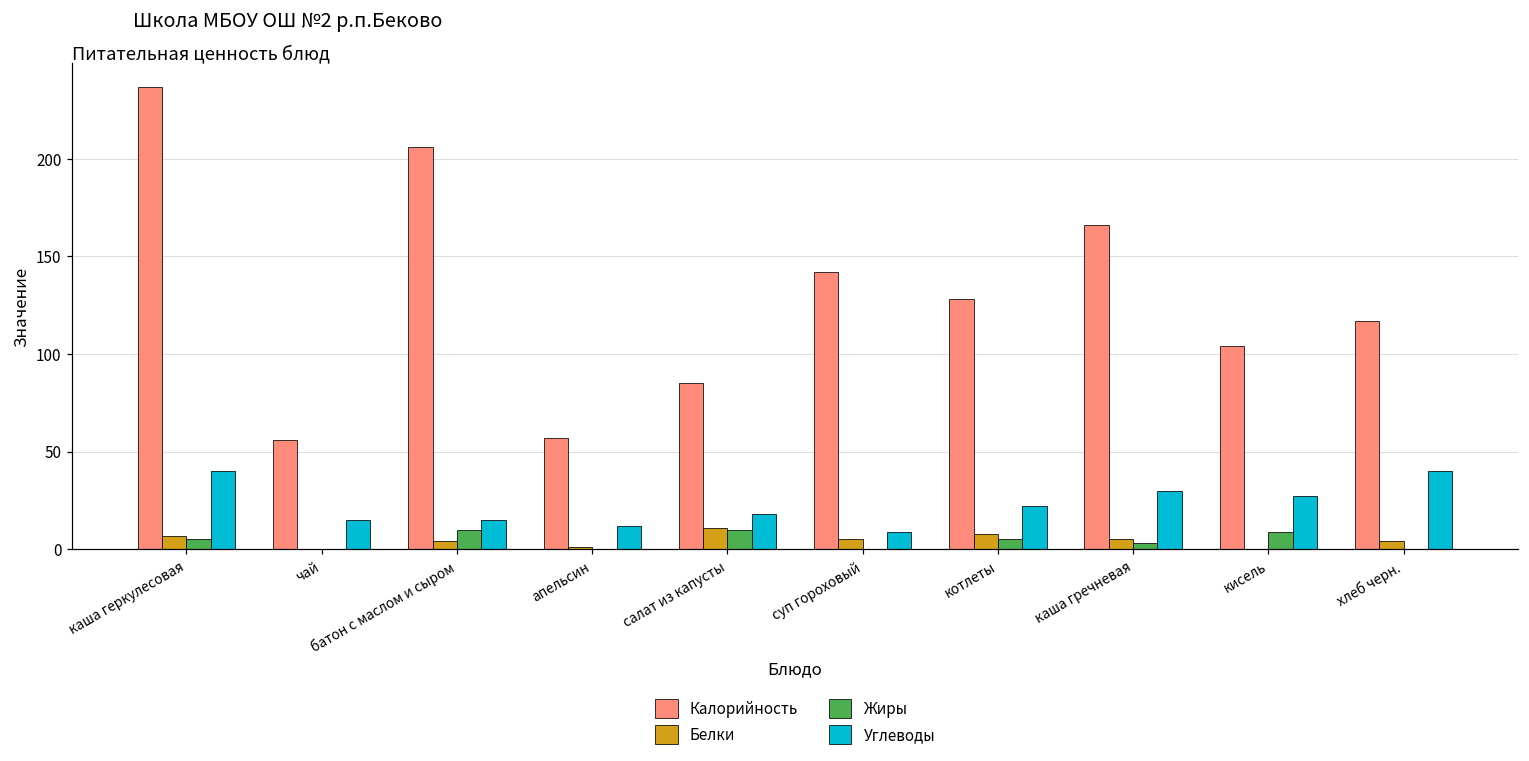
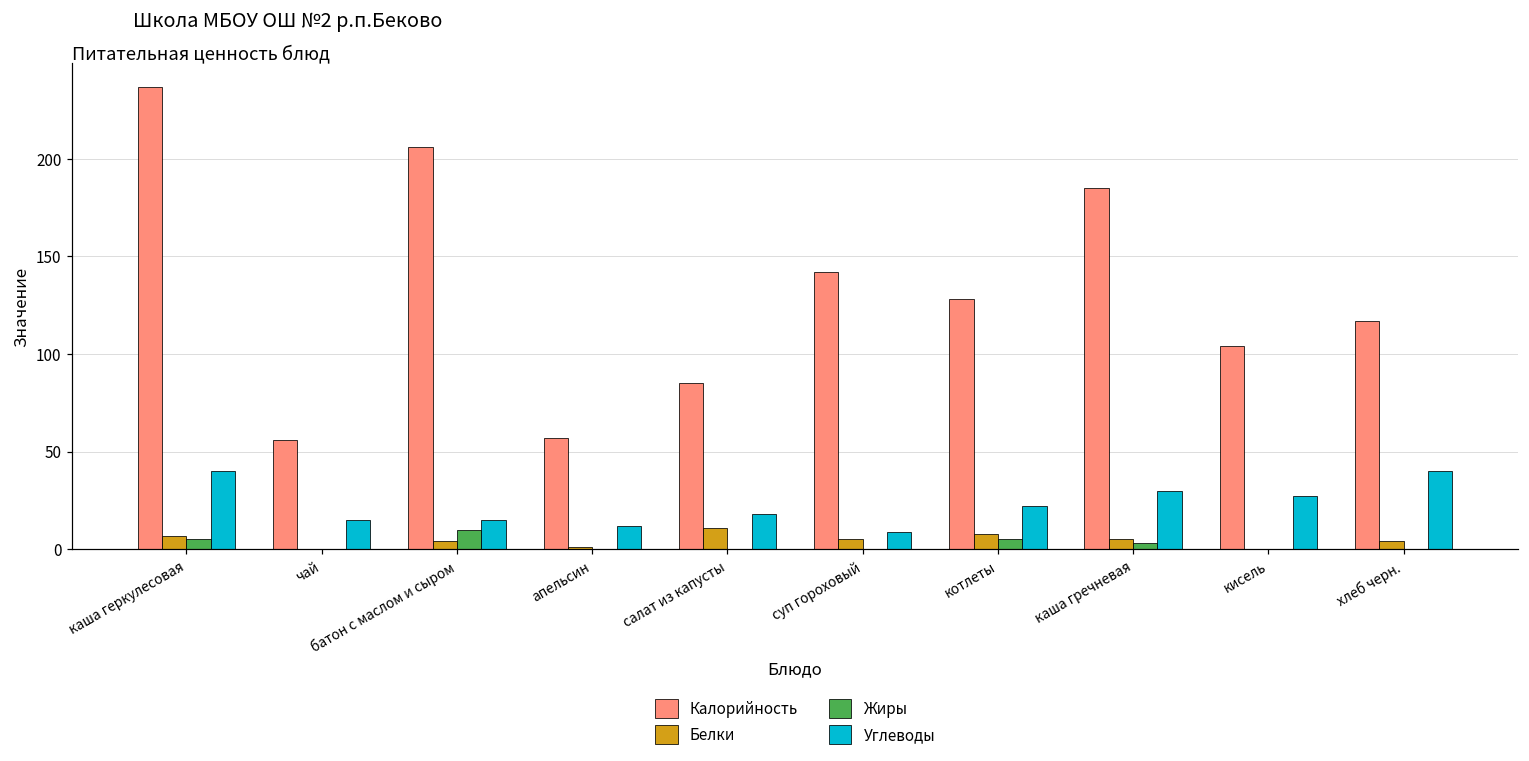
Жиры, салат из капусты: 10 -> 0
Калорийность, каша гречневая: 166 -> 185
Жиры, кисель: 9 -> 0
